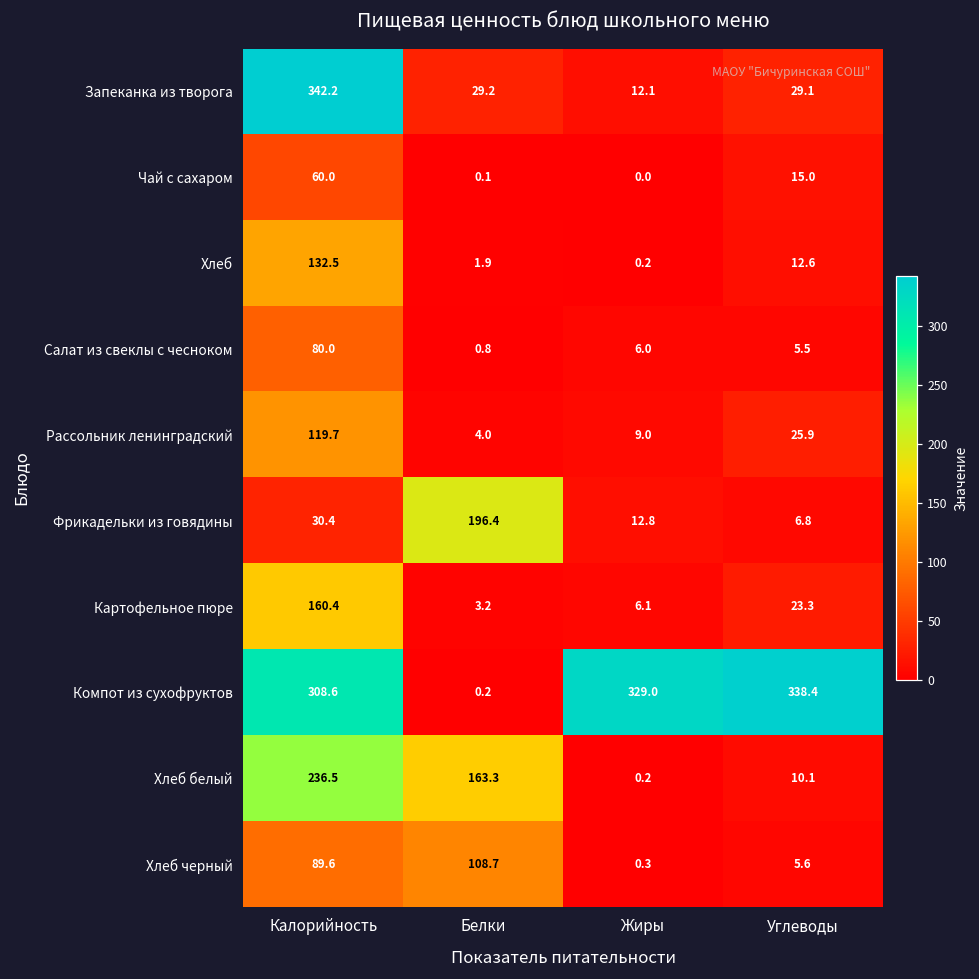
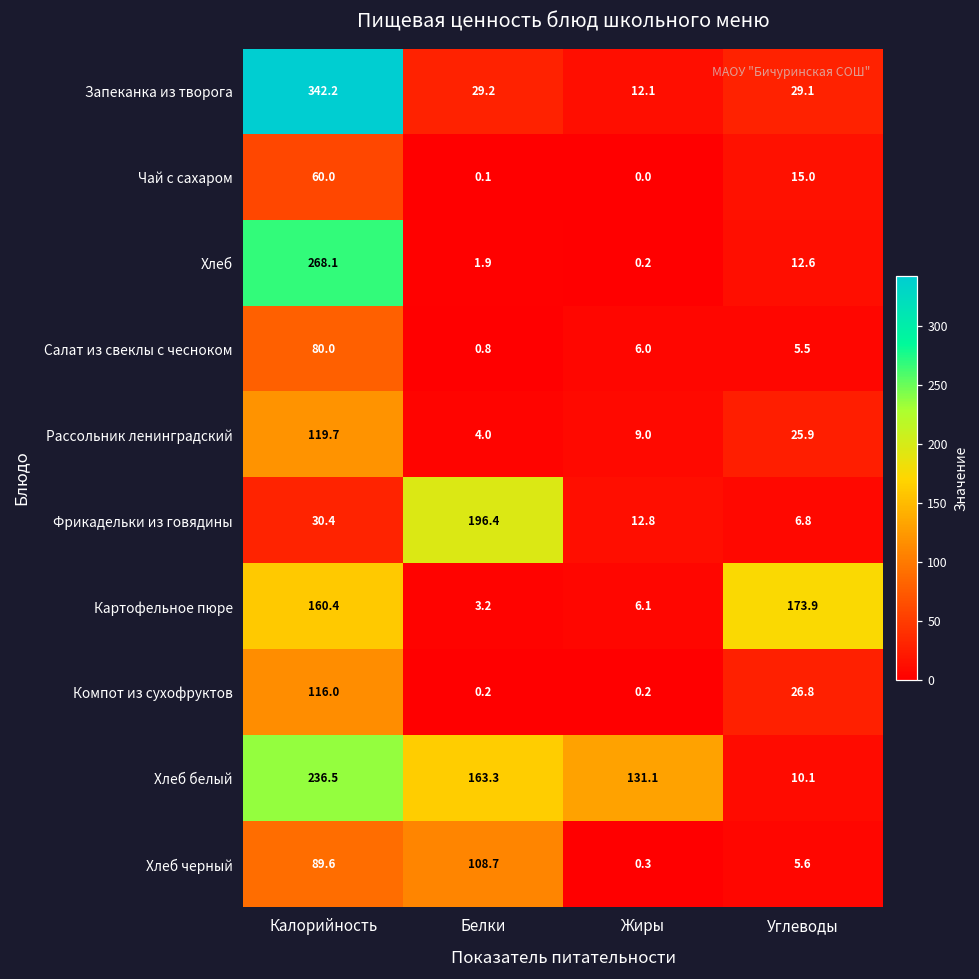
Хлеб, Калорийность: 132.5 -> 268.1
Картофельное пюре, Углеводы: 23.3 -> 173.9
Компот из сухофруктов, Калорийность: 308.6 -> 116.0
Компот из сухофруктов, Жиры: 329.0 -> 0.2
Компот из сухофруктов, Углеводы: 338.4 -> 26.8
Хлеб белый, Жиры: 0.2 -> 131.1
